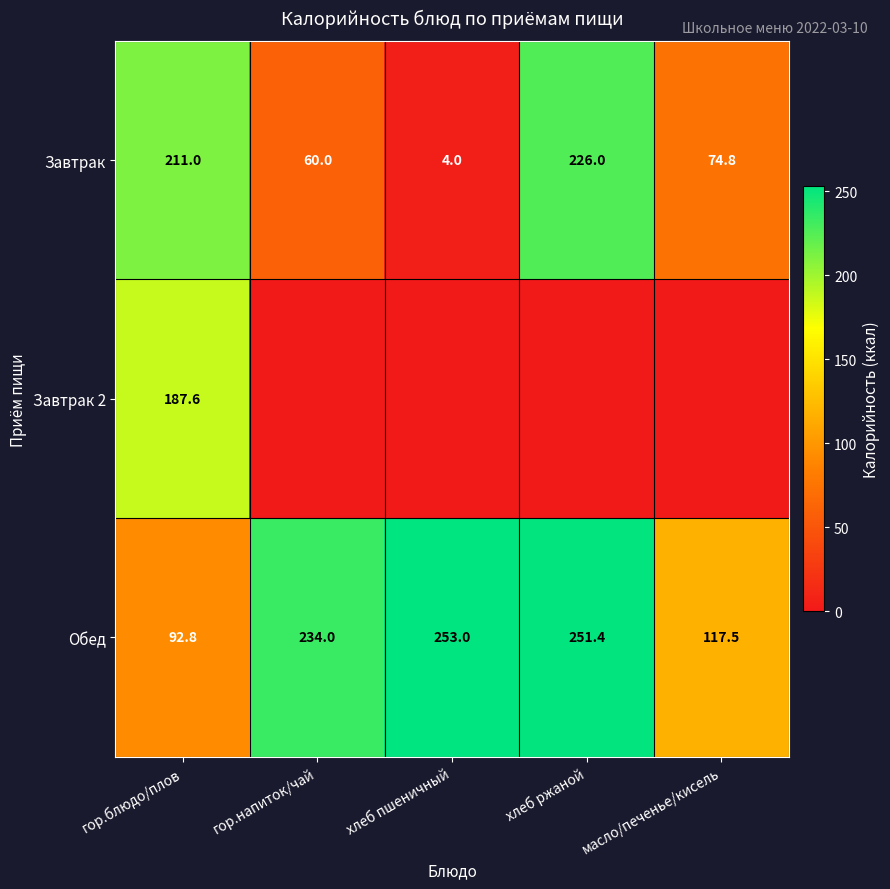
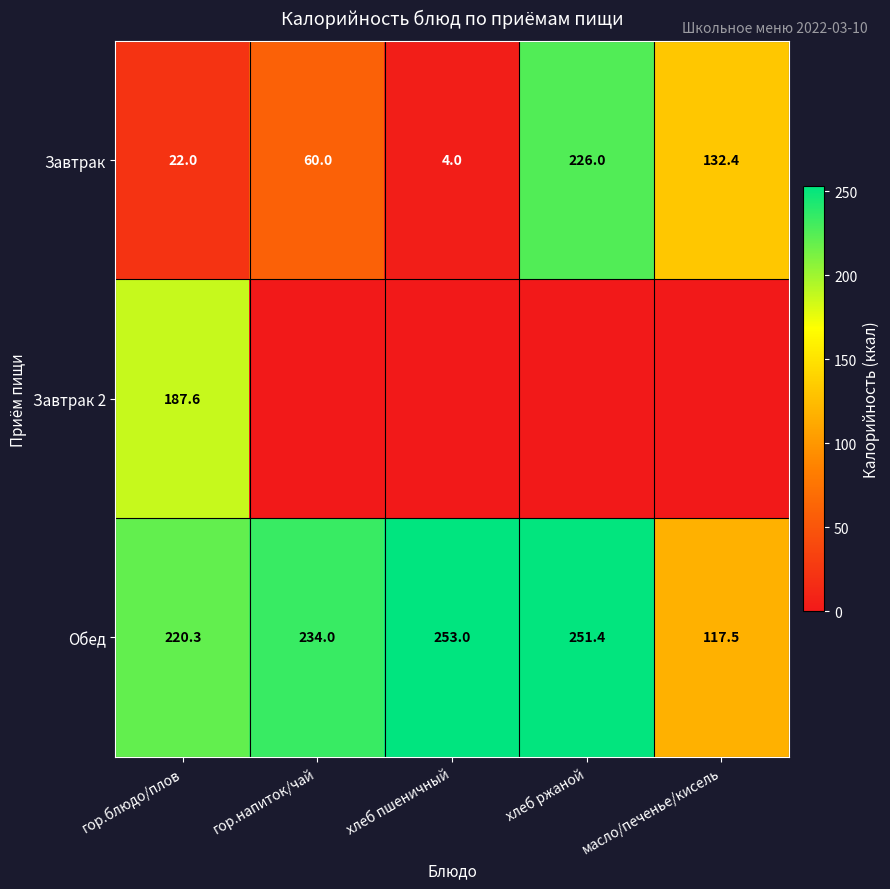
Завтрак, гор.блюдо/плов: 211.0 -> 22.0
Завтрак, масло/печенье/кисель: 74.8 -> 132.4
Обед, гор.блюдо/плов: 92.8 -> 220.3
